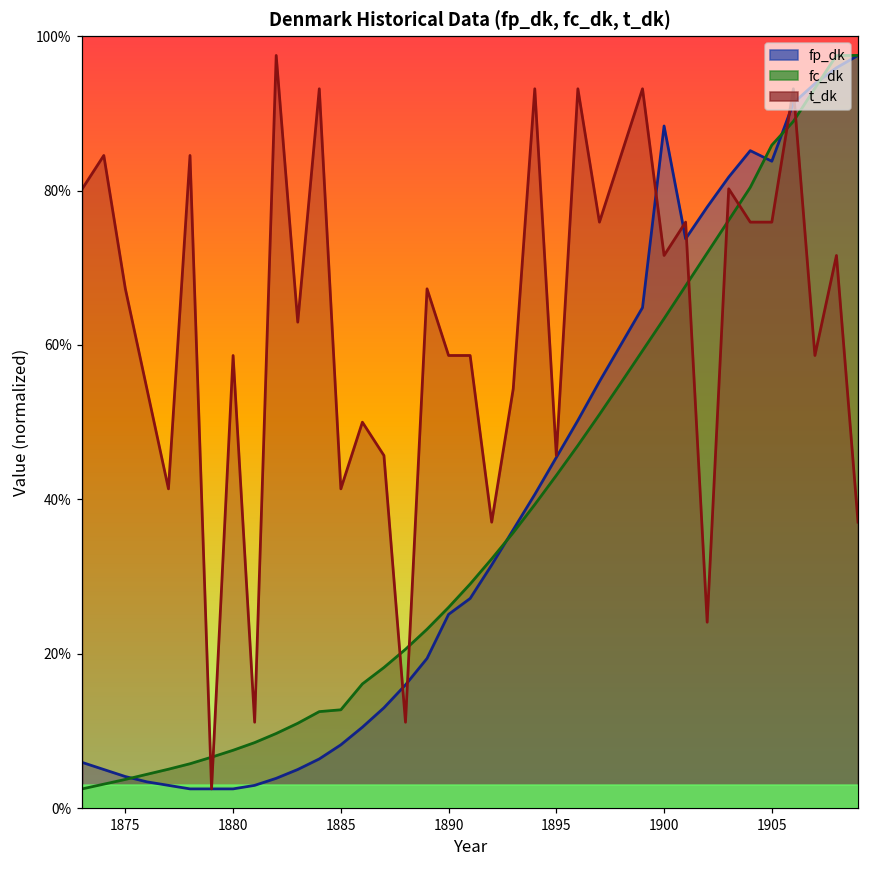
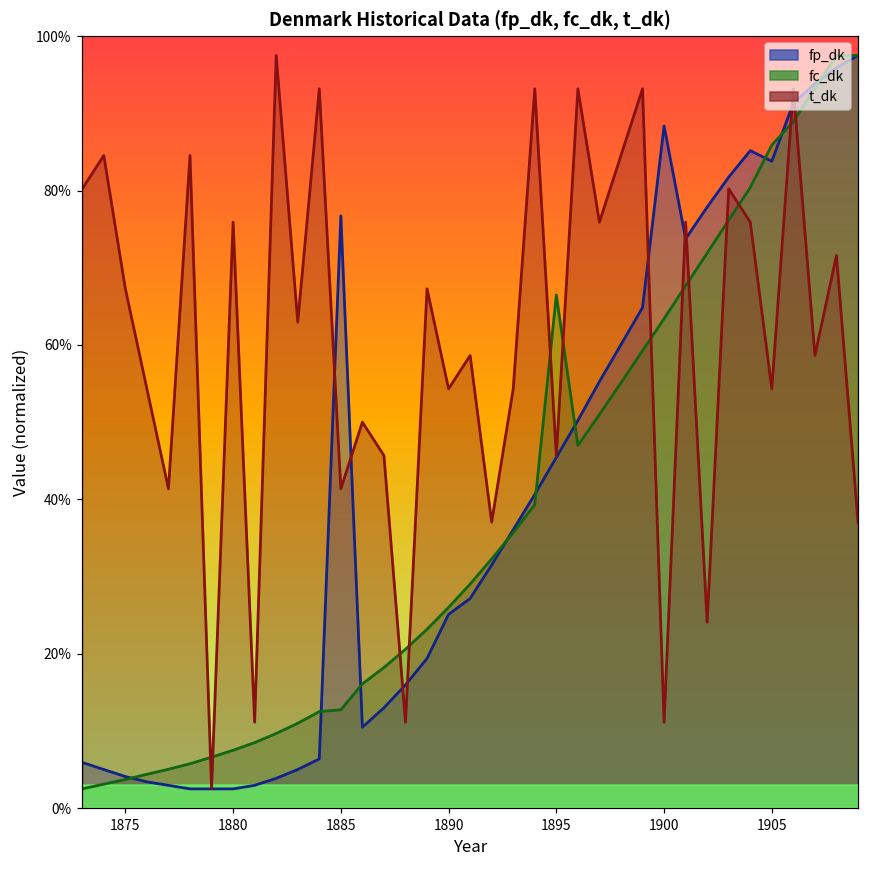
t_dk, 1880: 59% -> 76%
fp_dk, 1885: 8% -> 77%
t_dk, 1890: 59% -> 54%
fc_dk, 1895: 43% -> 66%
t_dk, 1900: 72% -> 11%
t_dk, 1905: 76% -> 54%
